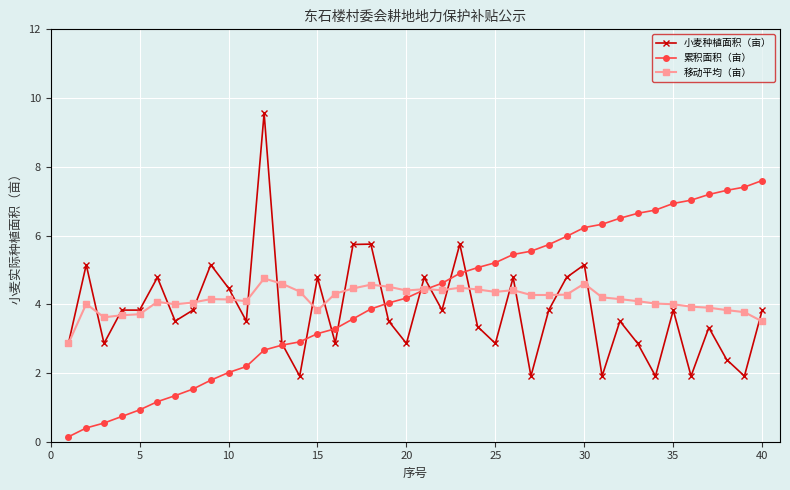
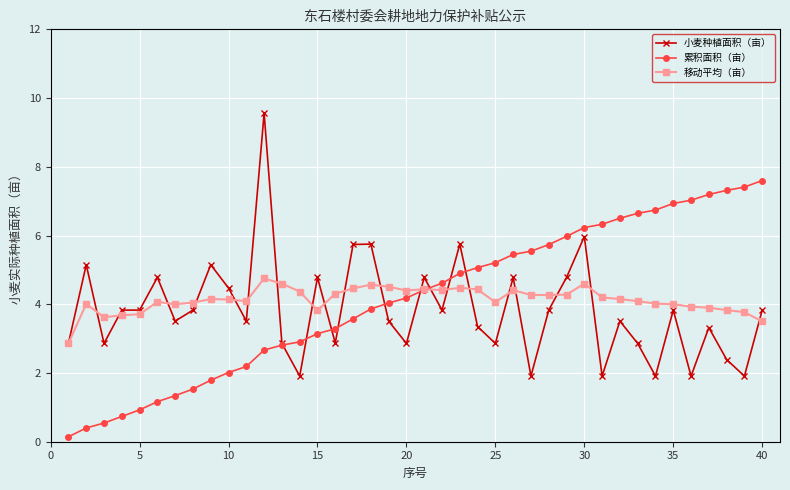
移动平均（亩）, 25: 4.4 -> 4.1
小麦种植面积（亩）, 30: 5.2 -> 6.0
